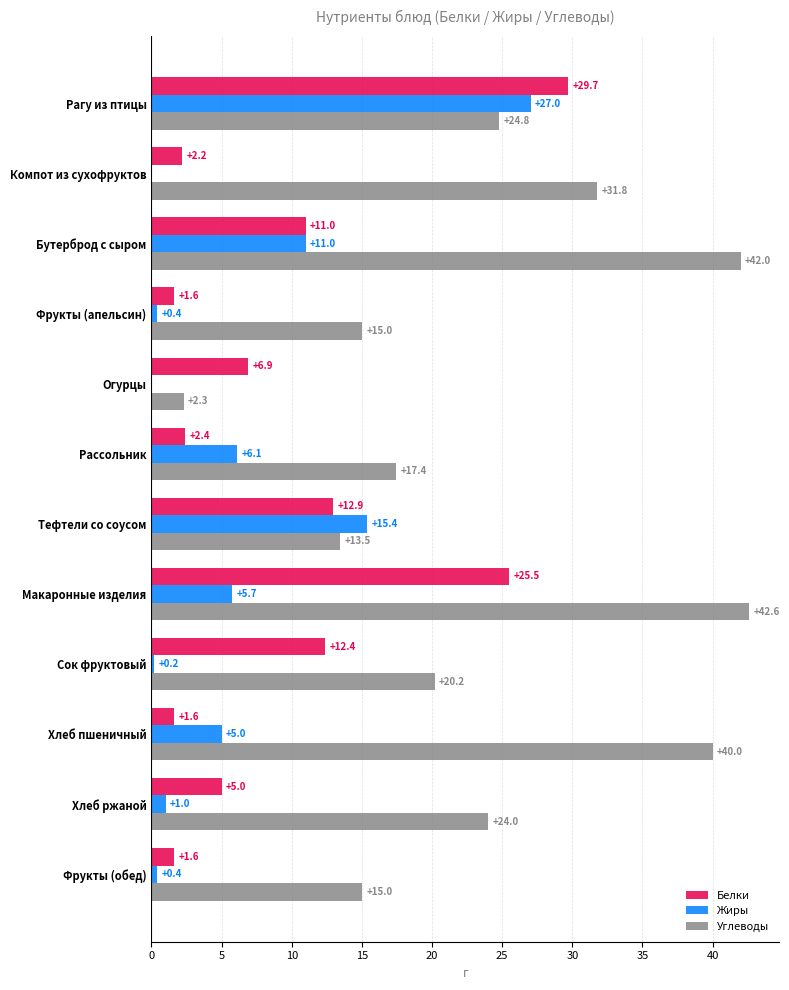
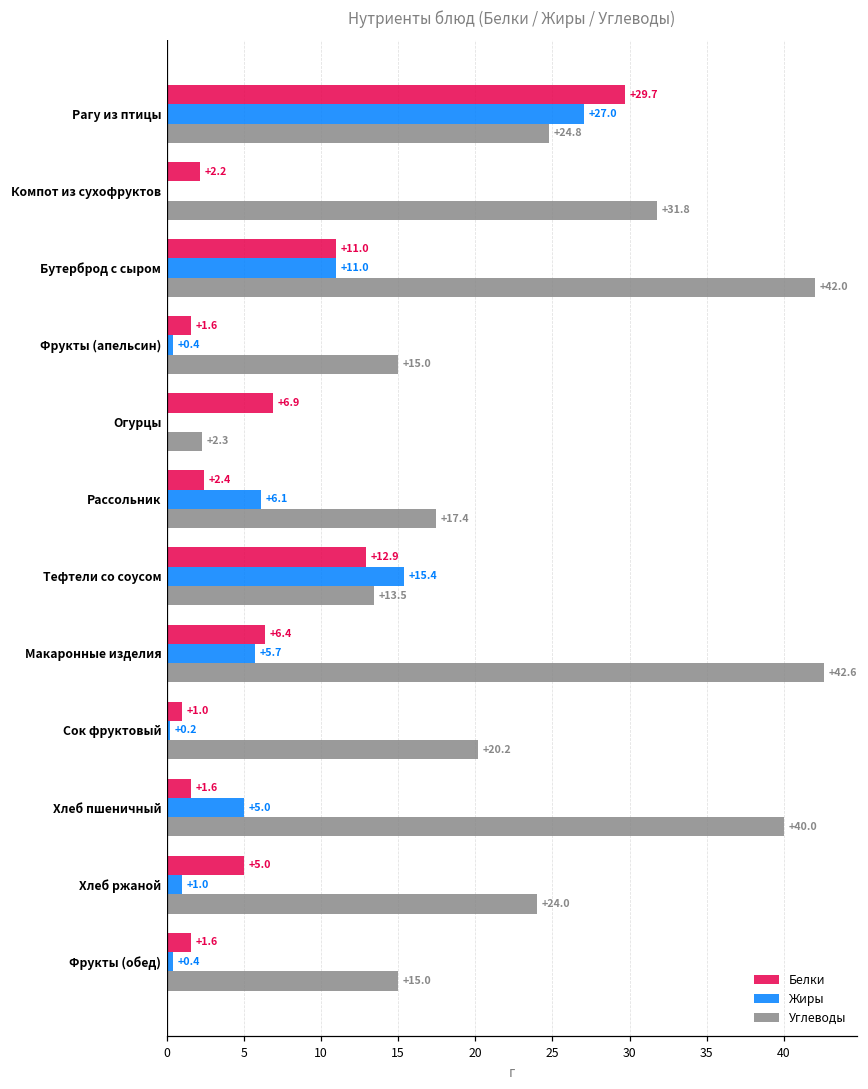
Белки, Макаронные изделия: +25.5 -> +6.4
Белки, Сок фруктовый: +12.4 -> +1.0
